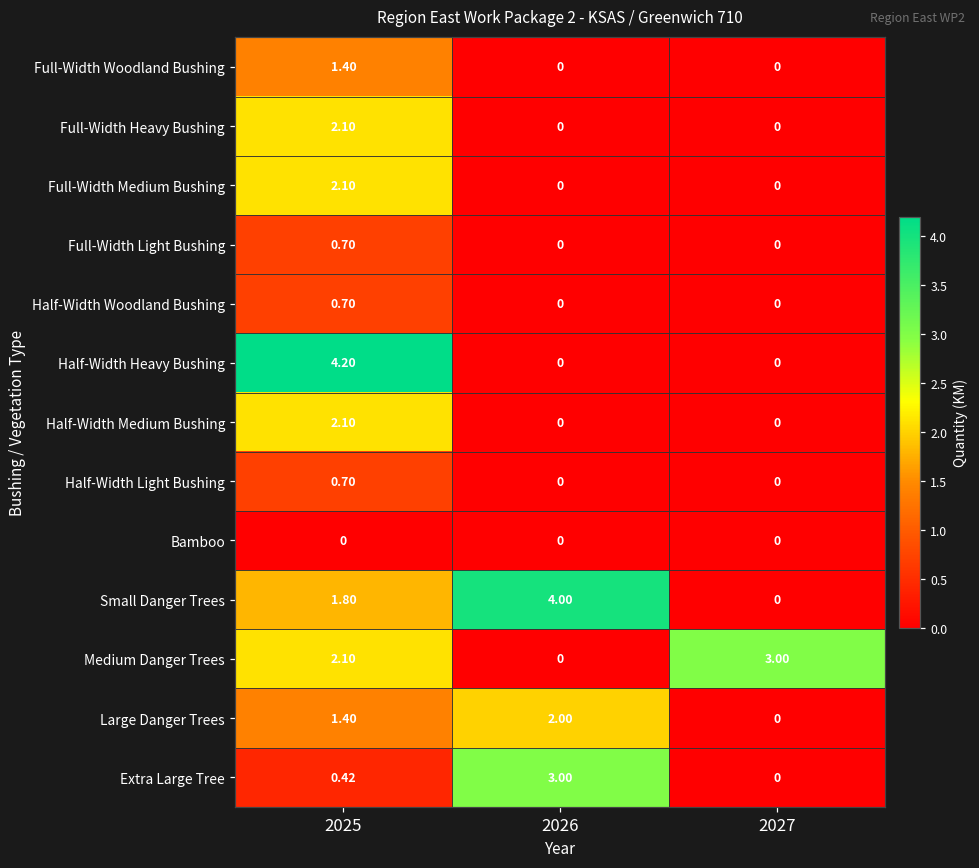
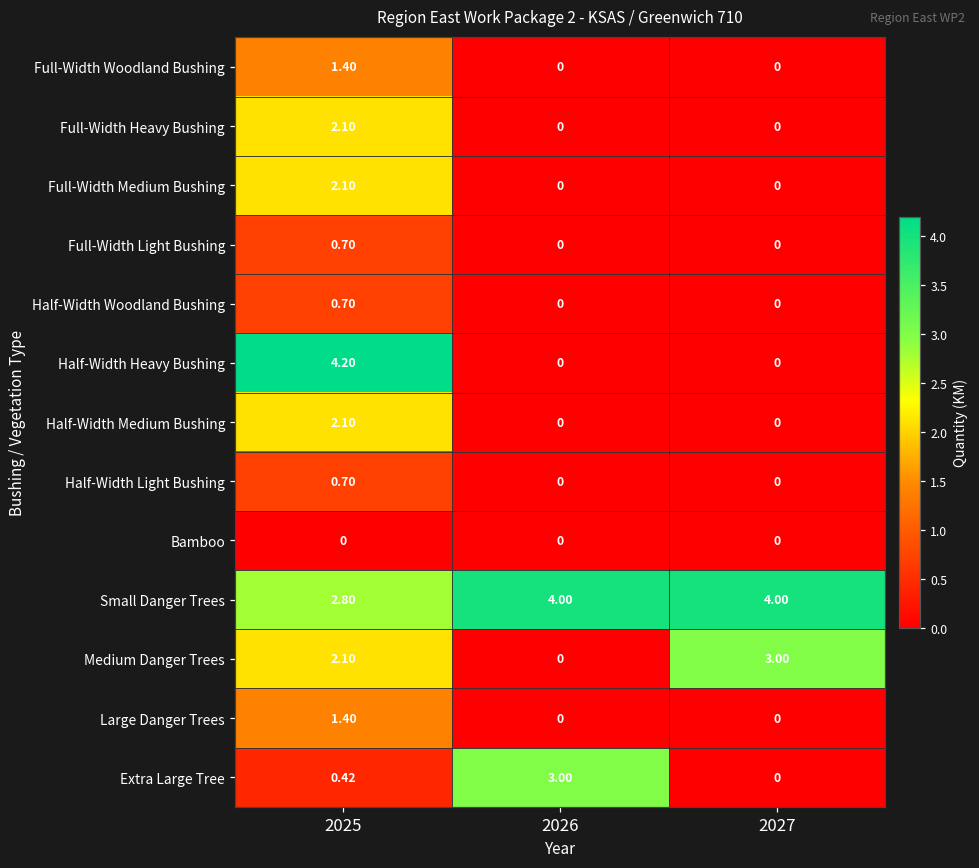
Small Danger Trees, 2025: 1.80 -> 2.80
Small Danger Trees, 2027: 0 -> 4.00
Large Danger Trees, 2026: 2.00 -> 0
